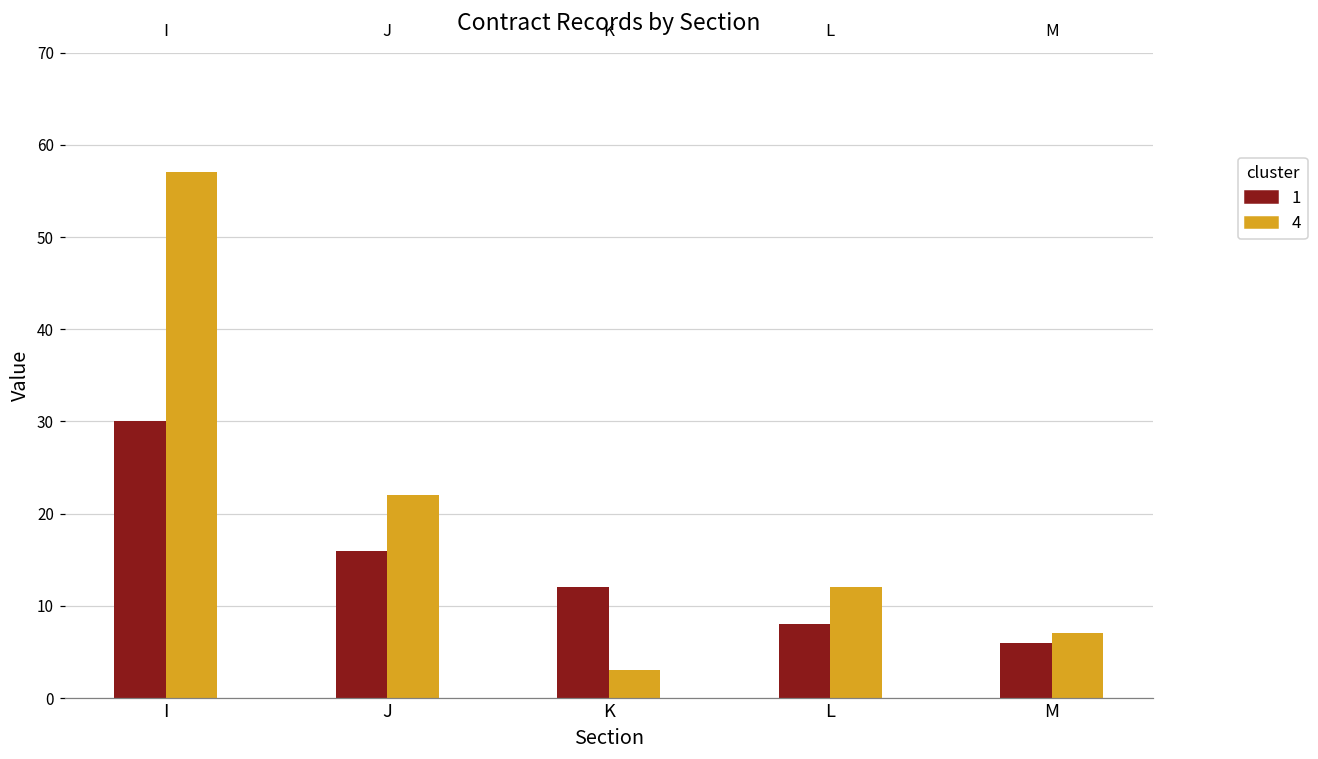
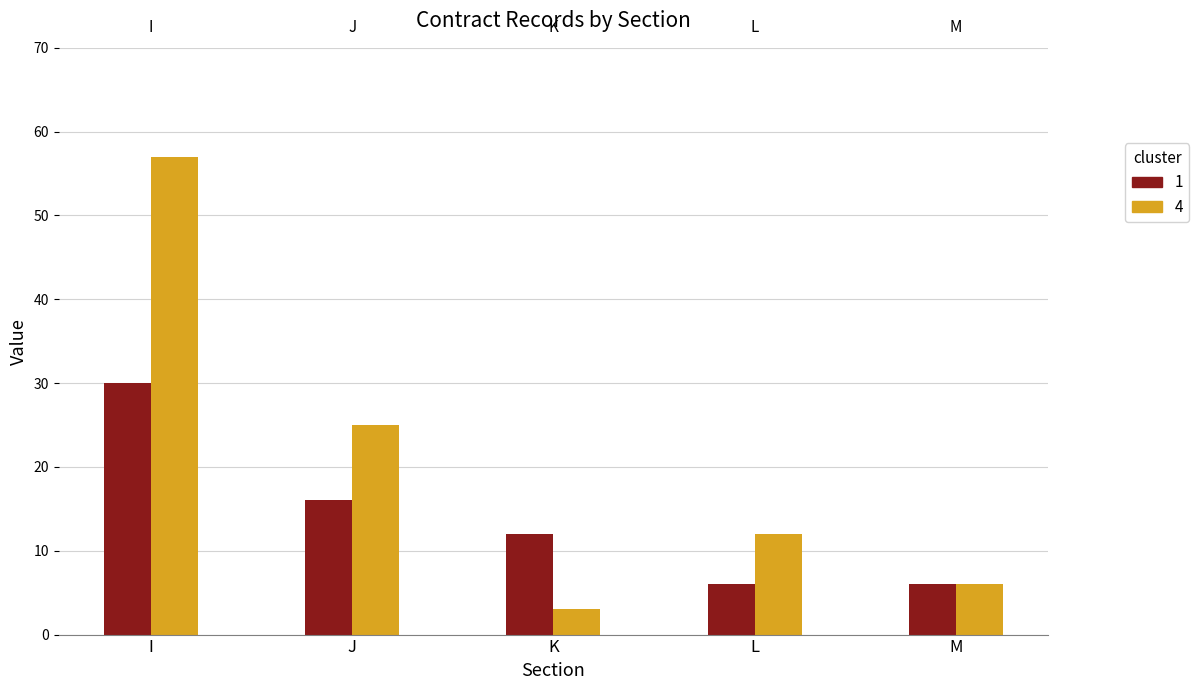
4, J: 22 -> 25
1, L: 8 -> 6
4, M: 7 -> 6
